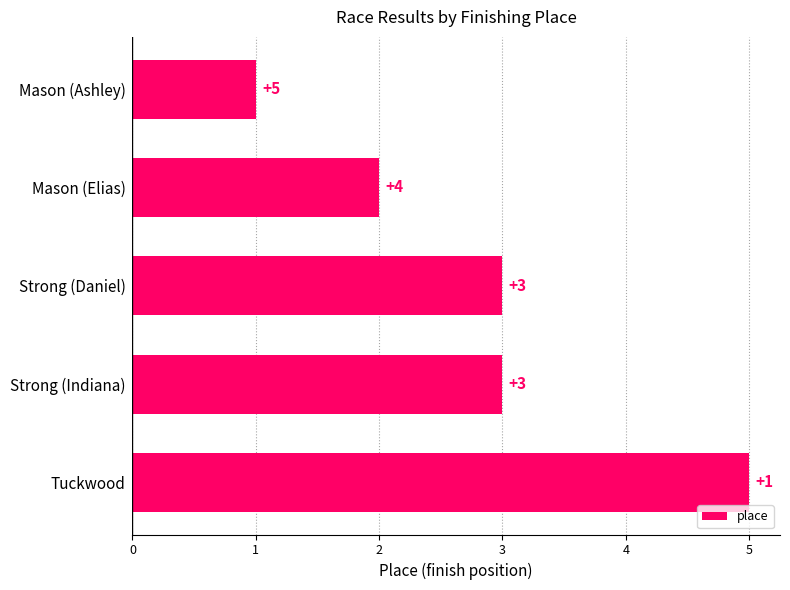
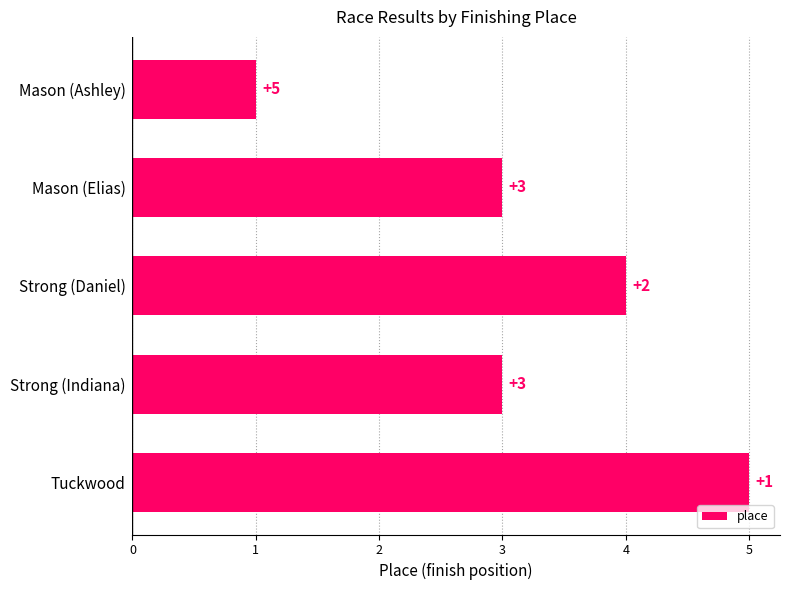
Mason (Elias): +4 -> +3
Strong (Daniel): +3 -> +2
